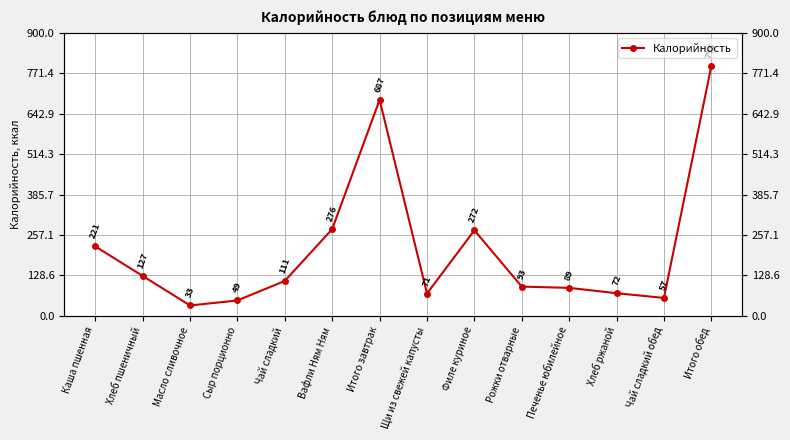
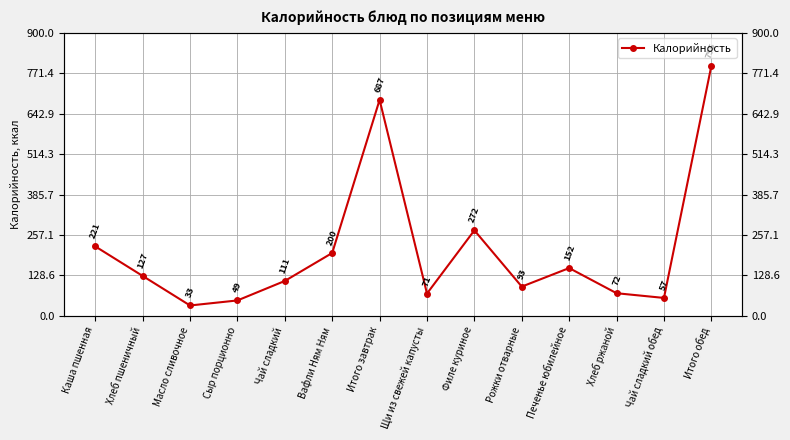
Вафли Ням Ням: 276 -> 200
Печенье юбилейное: 89 -> 152
